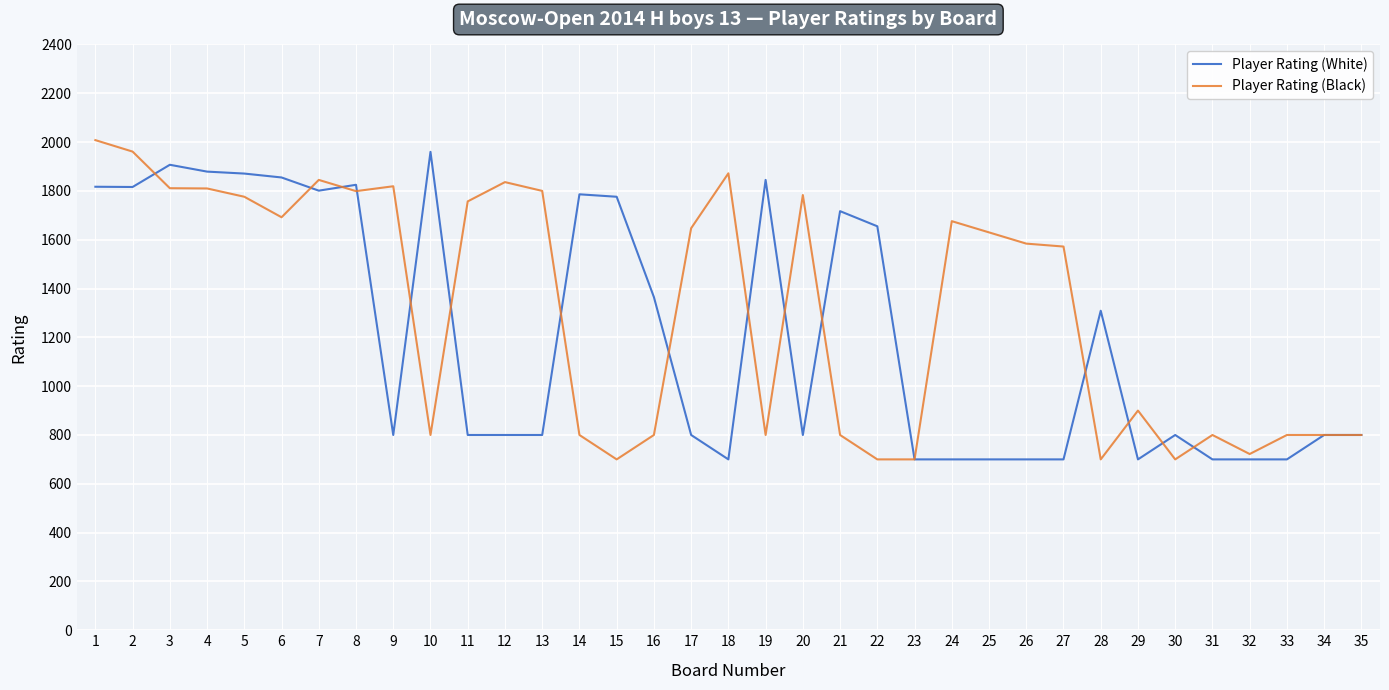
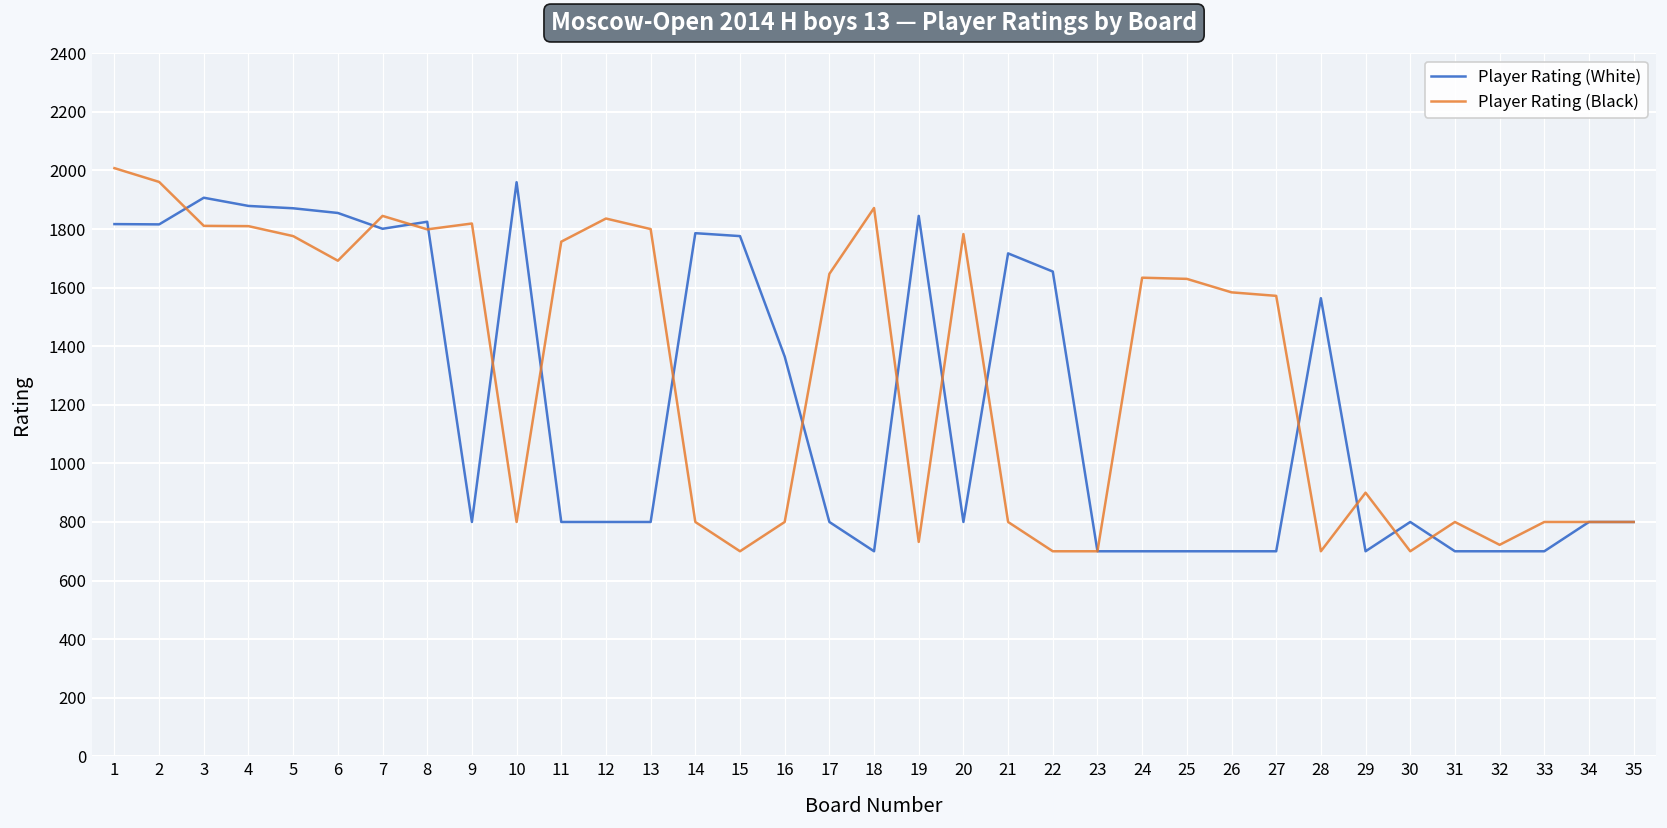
Player Rating (Black), 19: 800 -> 730
Player Rating (Black), 24: 1680 -> 1630
Player Rating (White), 28: 1310 -> 1560
